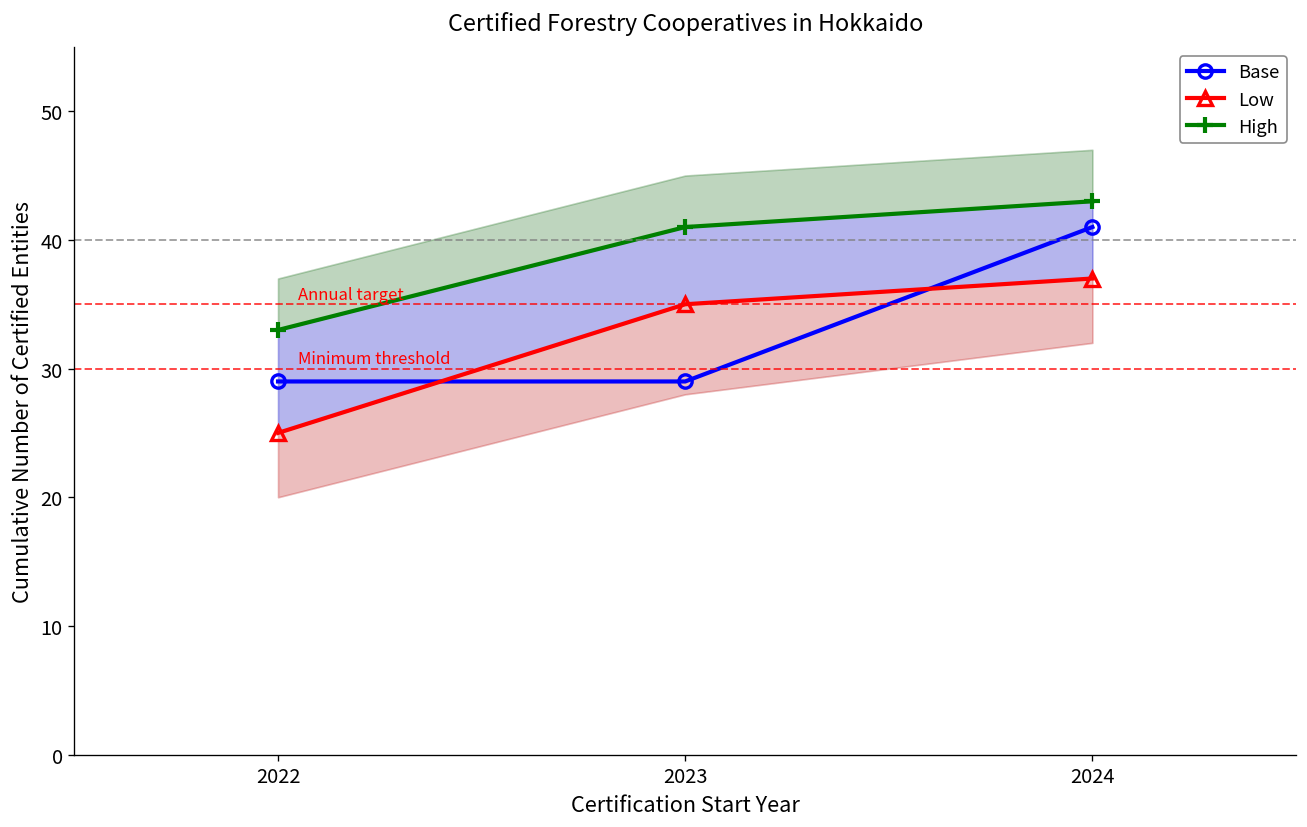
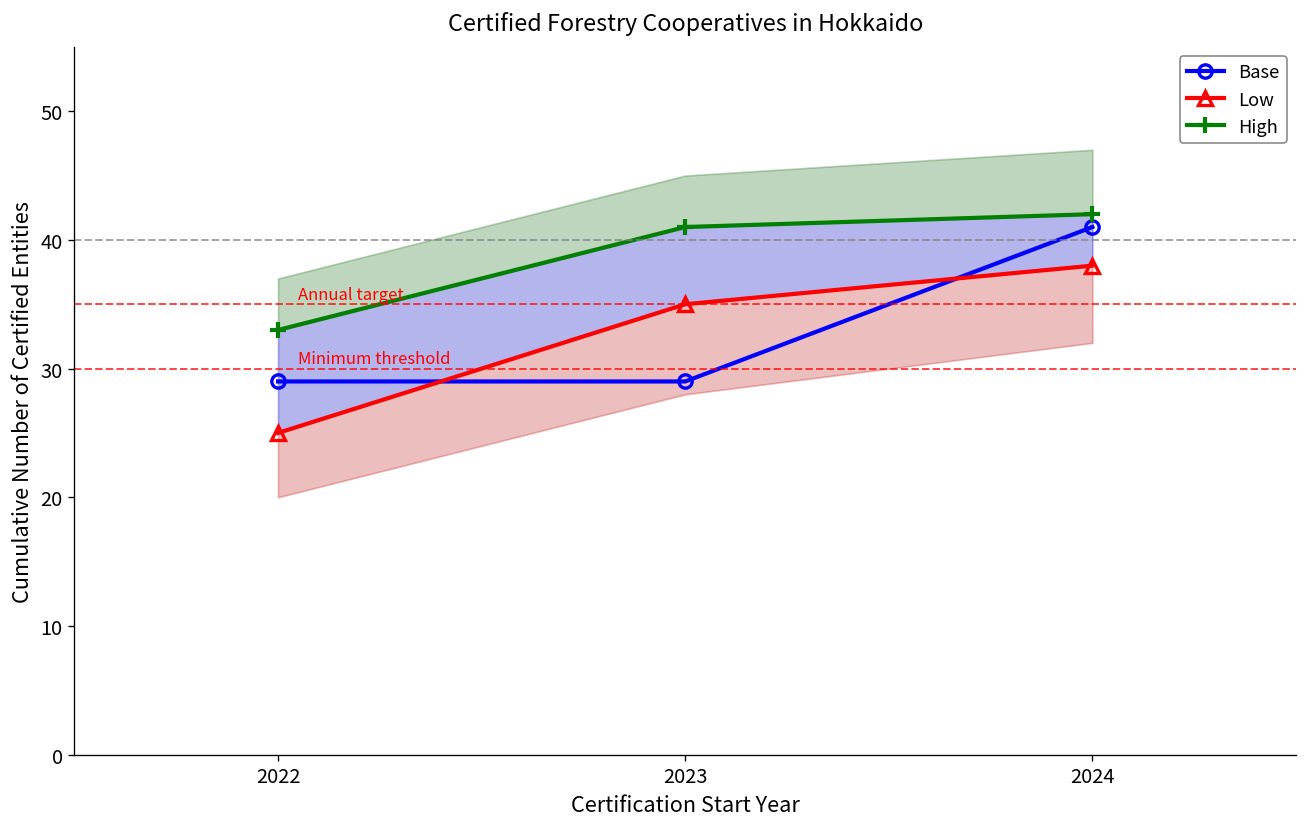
Low, 2024: 37 -> 38
High, 2024: 43 -> 42
